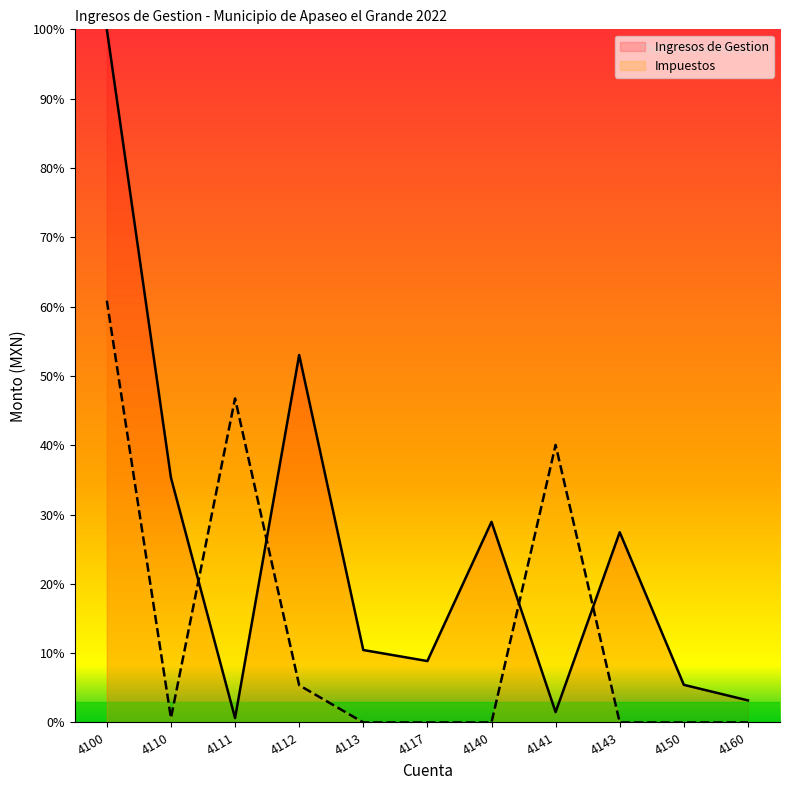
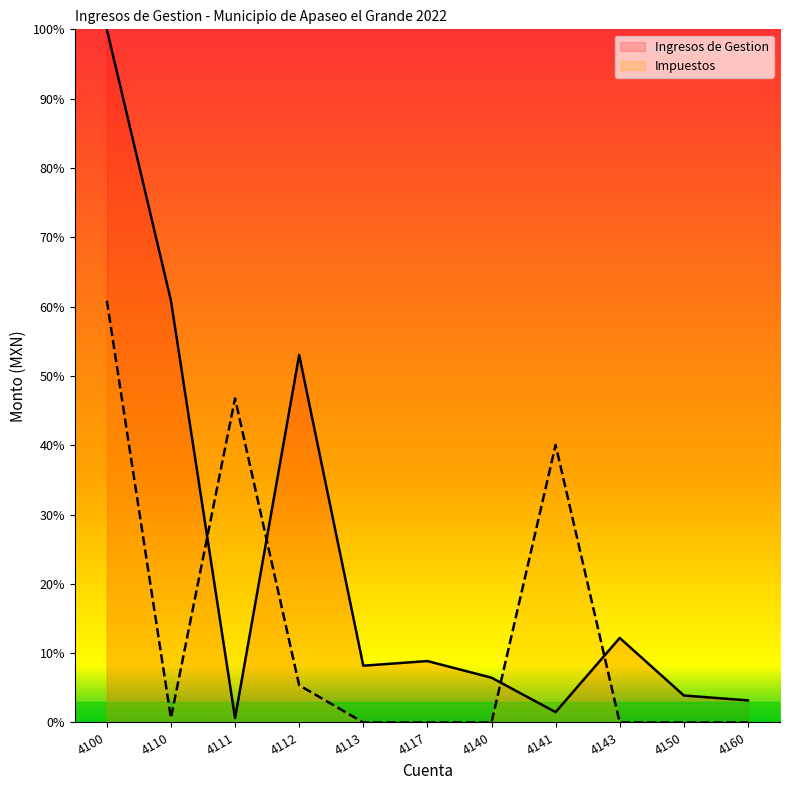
Ingresos de Gestion, 4110: 35% -> 61%
Ingresos de Gestion, 4113: 10% -> 8%
Ingresos de Gestion, 4140: 29% -> 6%
Ingresos de Gestion, 4143: 27% -> 12%
Ingresos de Gestion, 4150: 5% -> 4%
